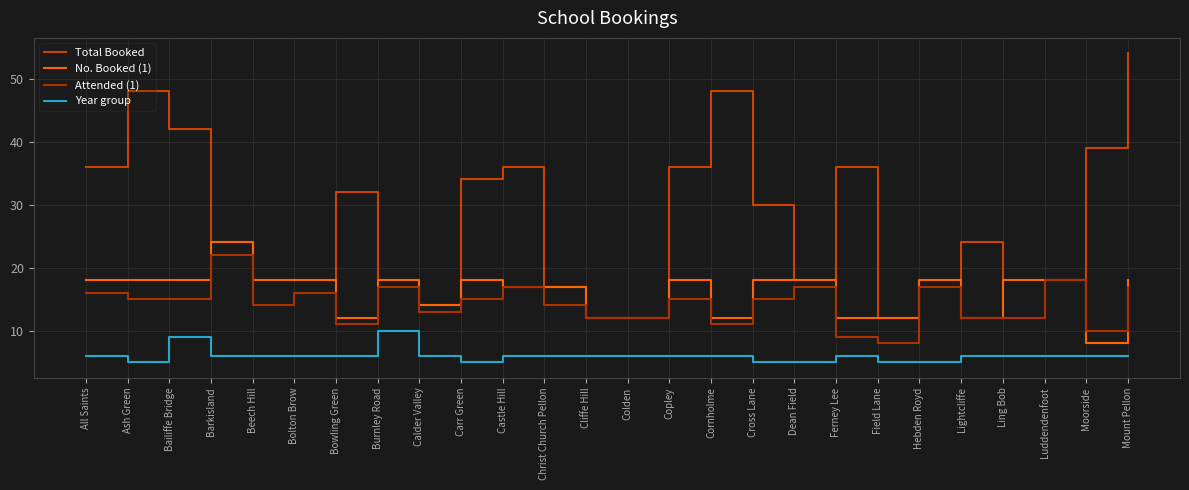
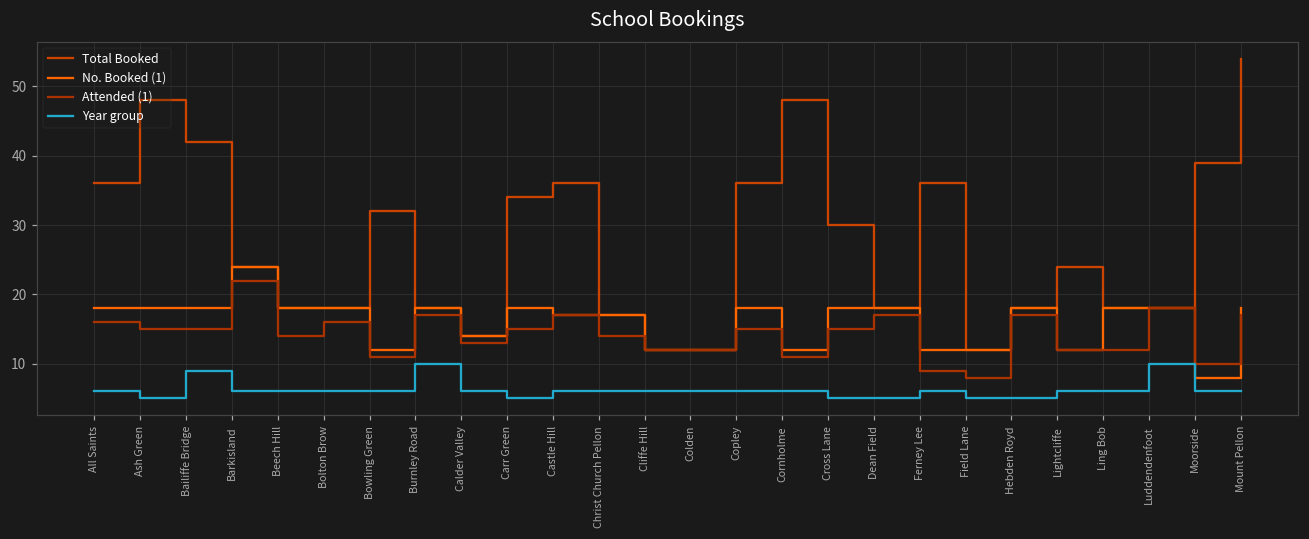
Year group, Luddendenfoot: 6 -> 10
